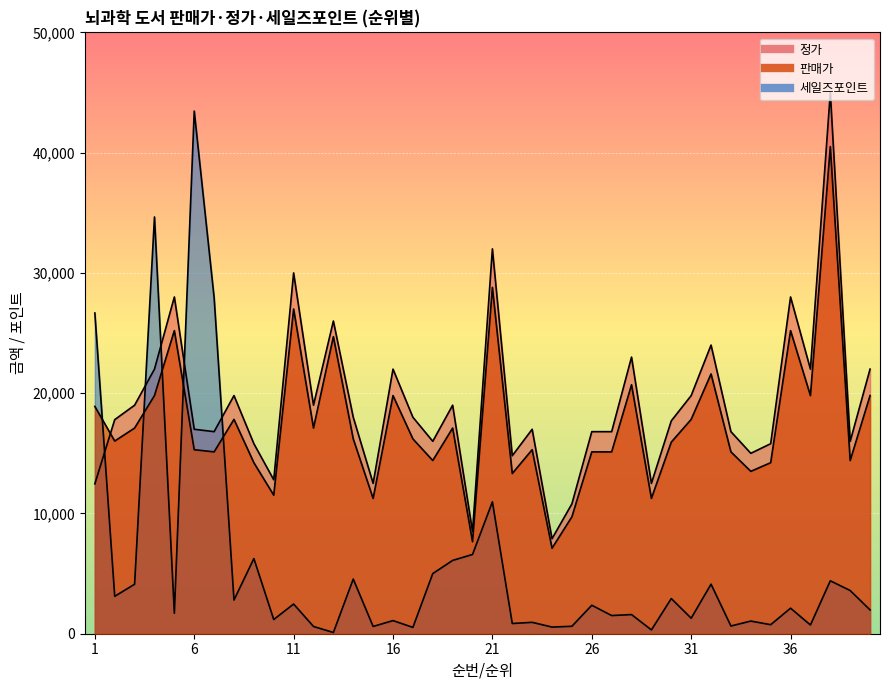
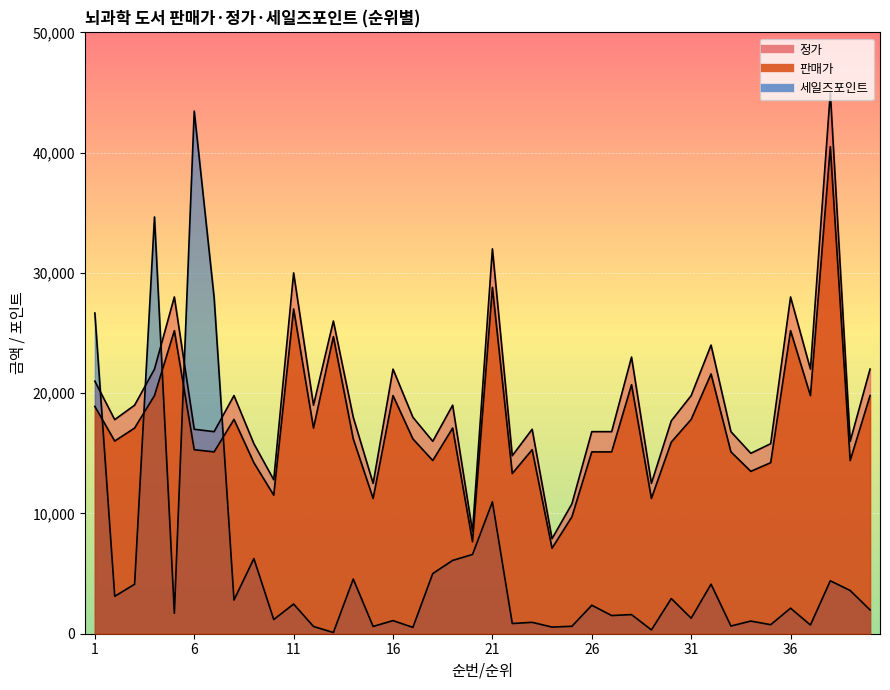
정가, 1: 12,500 -> 21,000
